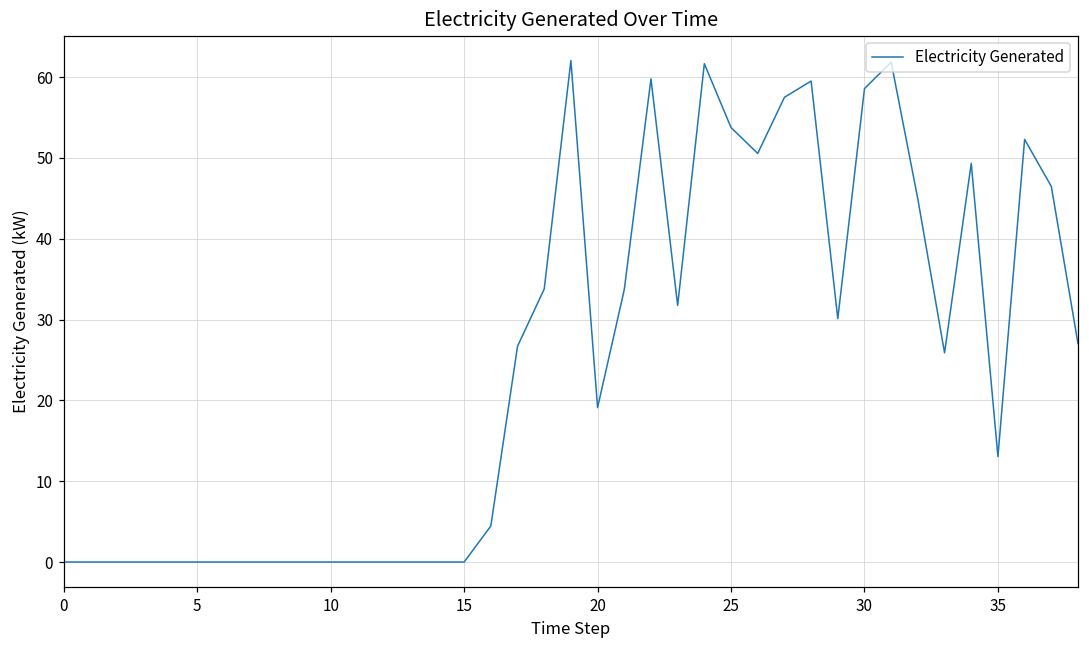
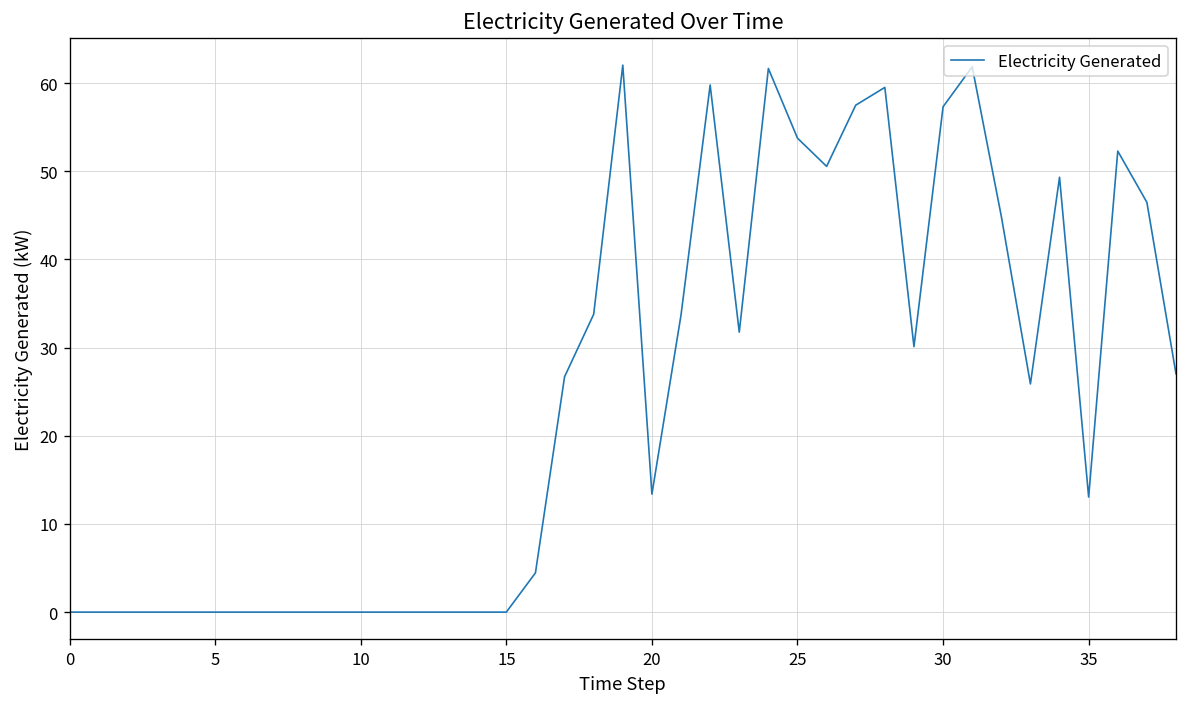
20: 19 -> 13
30: 59 -> 57
